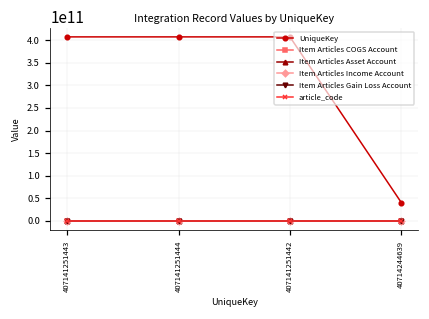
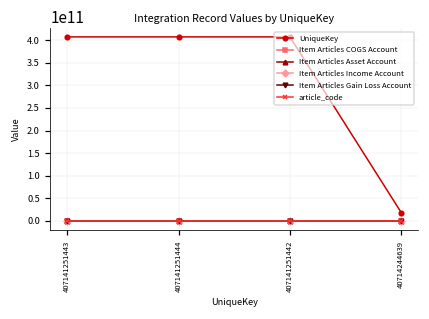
UniqueKey, 40714244639: 40000000000 -> 20000000000
